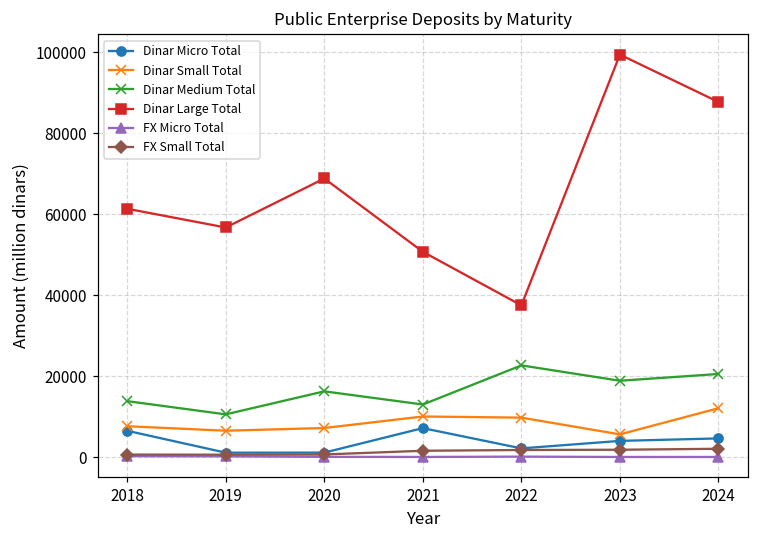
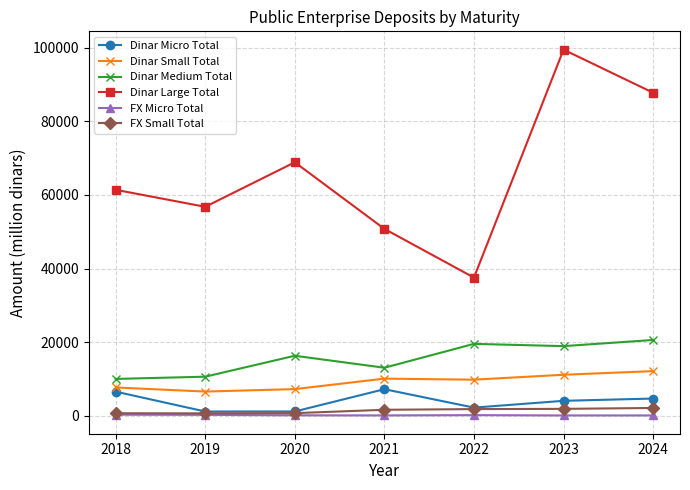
Dinar Medium Total, 2018: 14000 -> 10000
Dinar Medium Total, 2022: 23000 -> 20000
Dinar Small Total, 2023: 6000 -> 11000
